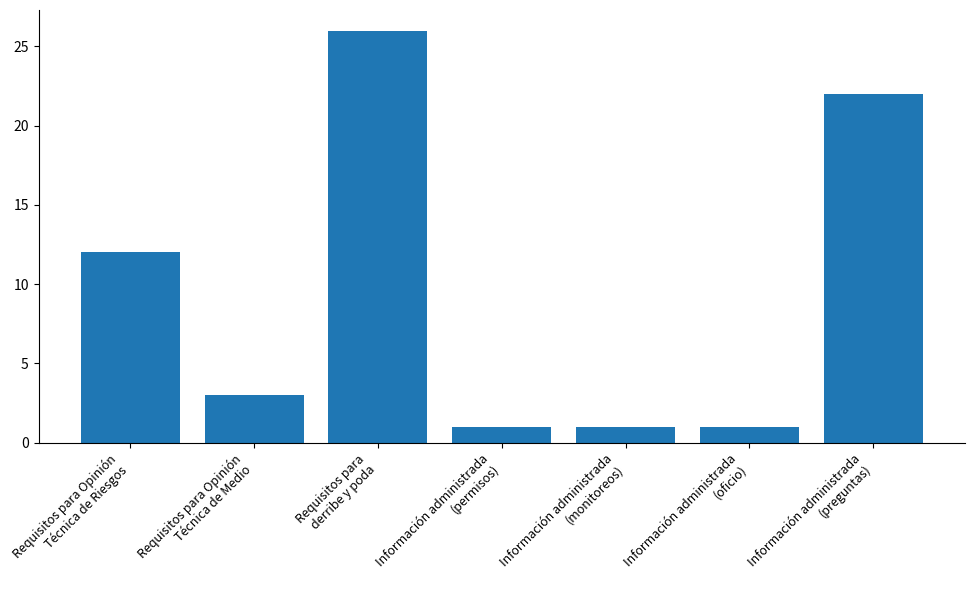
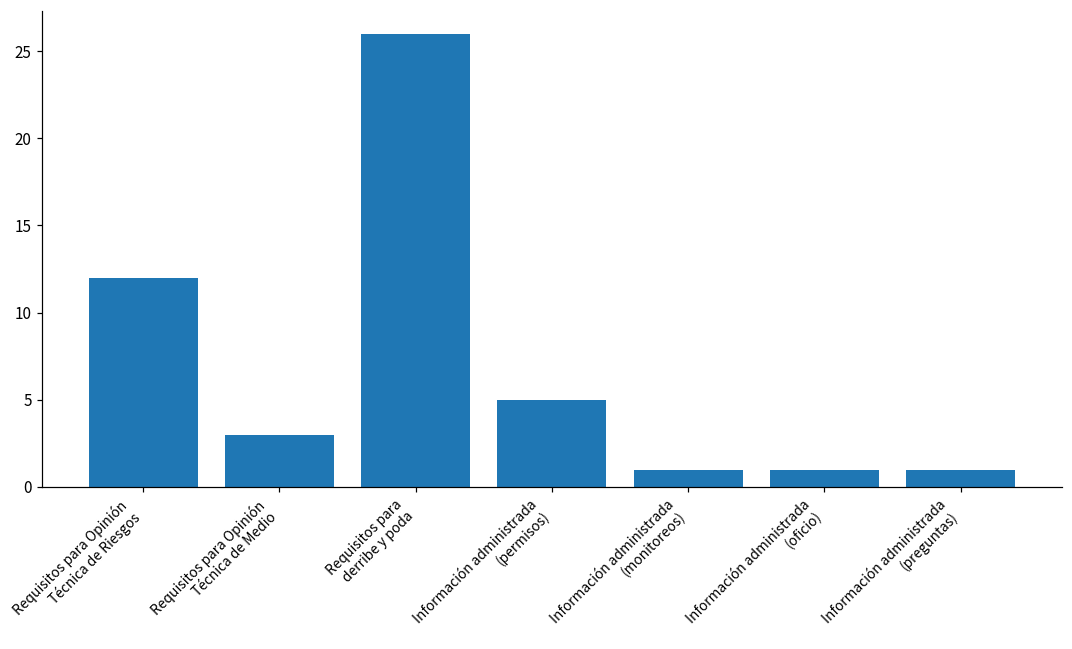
Información administrada (permisos): 1 -> 5
Información administrada (preguntas): 22 -> 1
